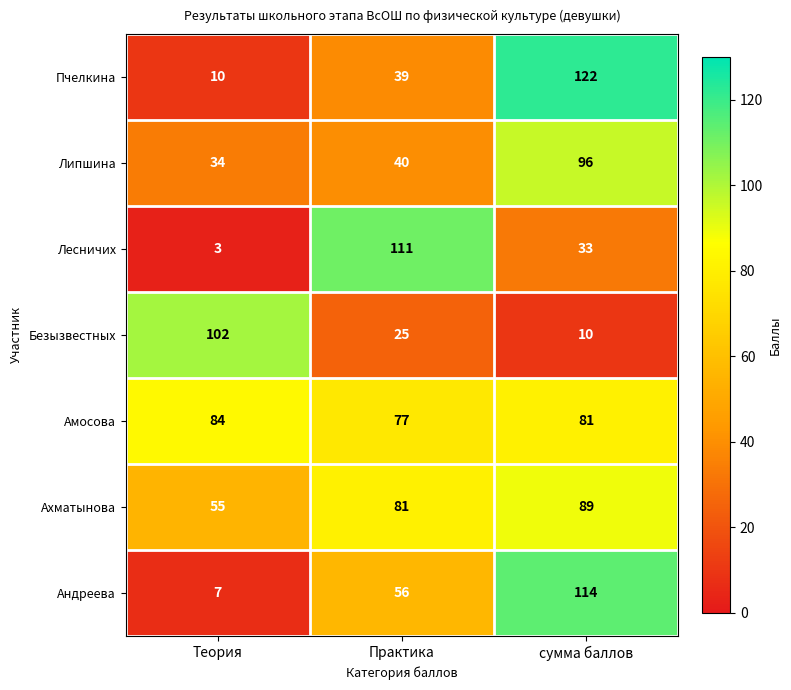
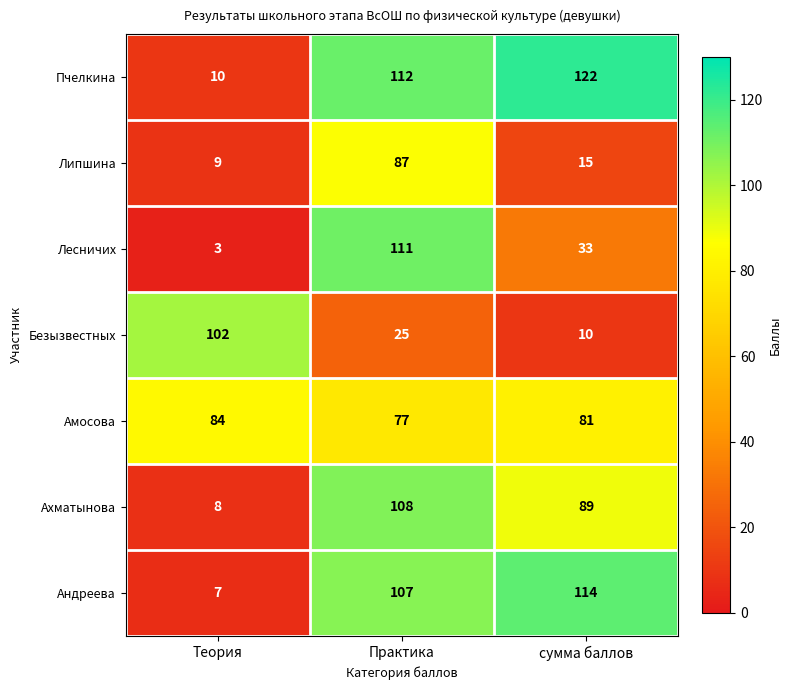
Пчелкина, Практика: 39 -> 112
Липшина, Теория: 34 -> 9
Липшина, Практика: 40 -> 87
Липшина, сумма баллов: 96 -> 15
Ахматынова, Теория: 55 -> 8
Ахматынова, Практика: 81 -> 108
Андреева, Практика: 56 -> 107
